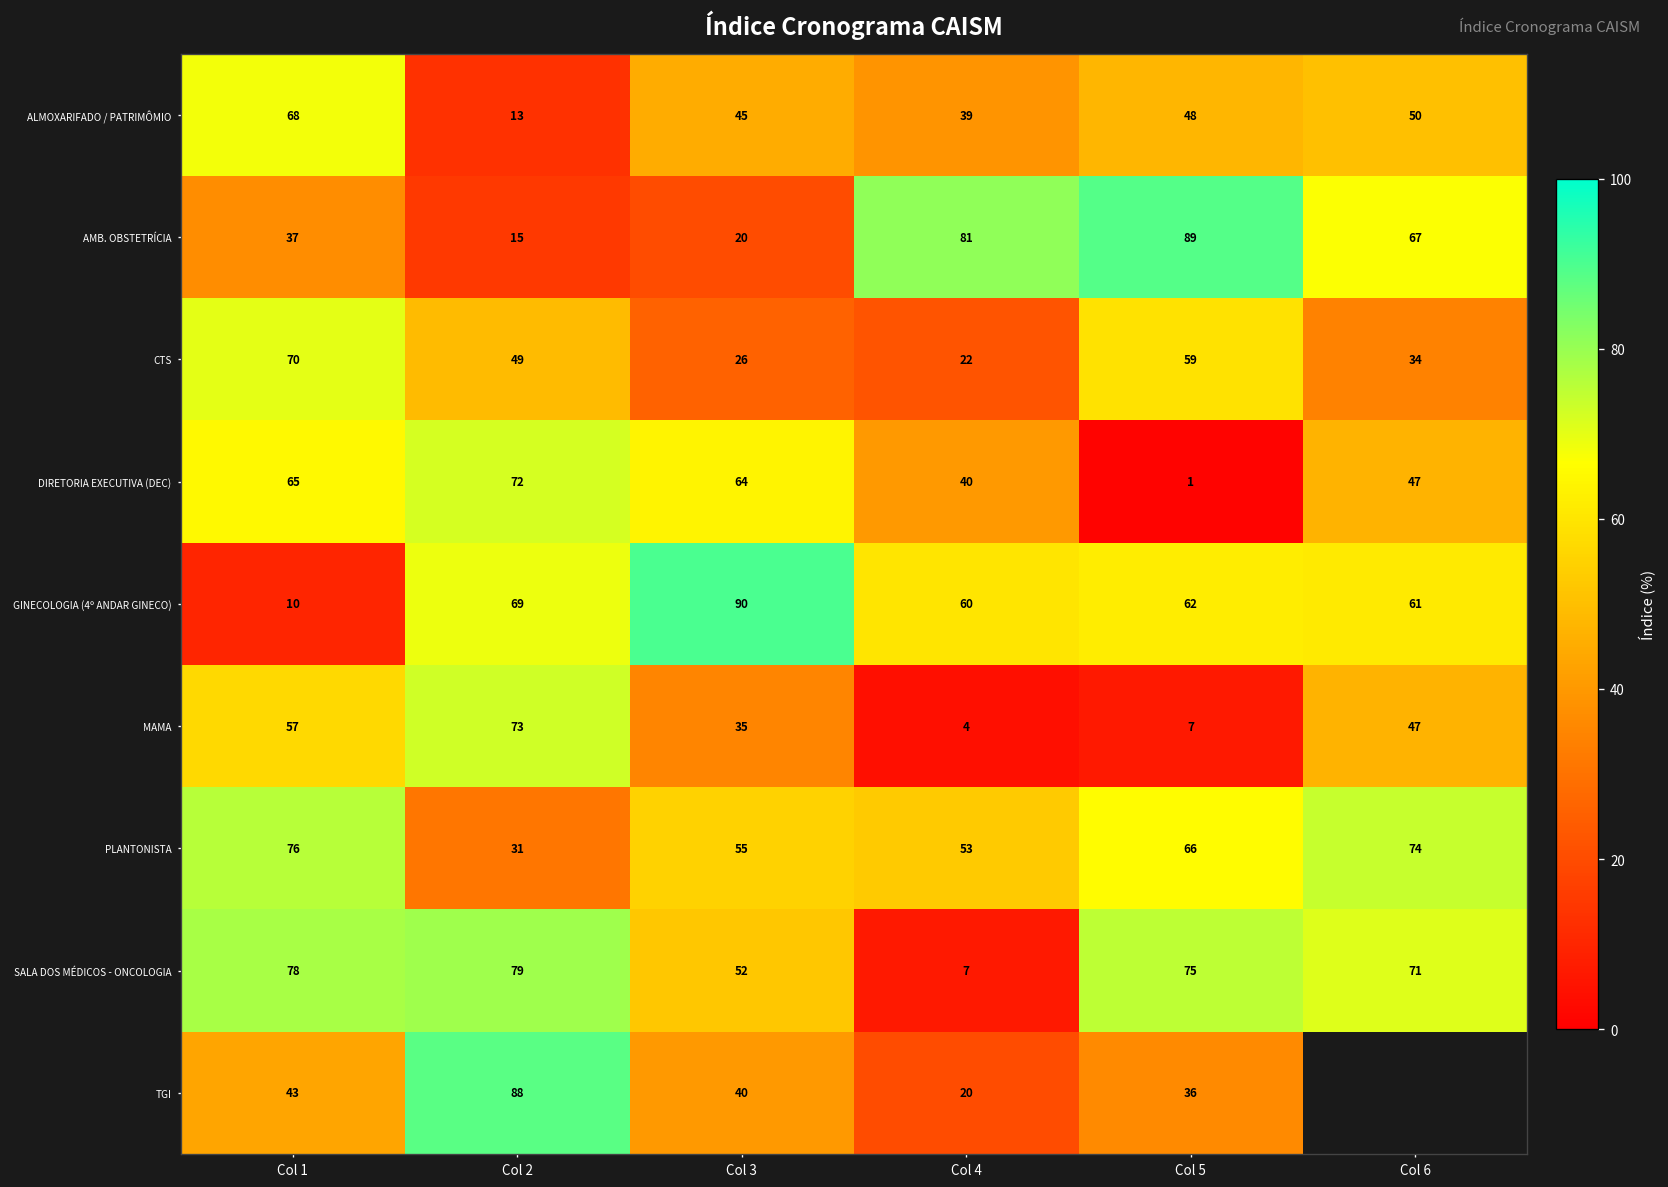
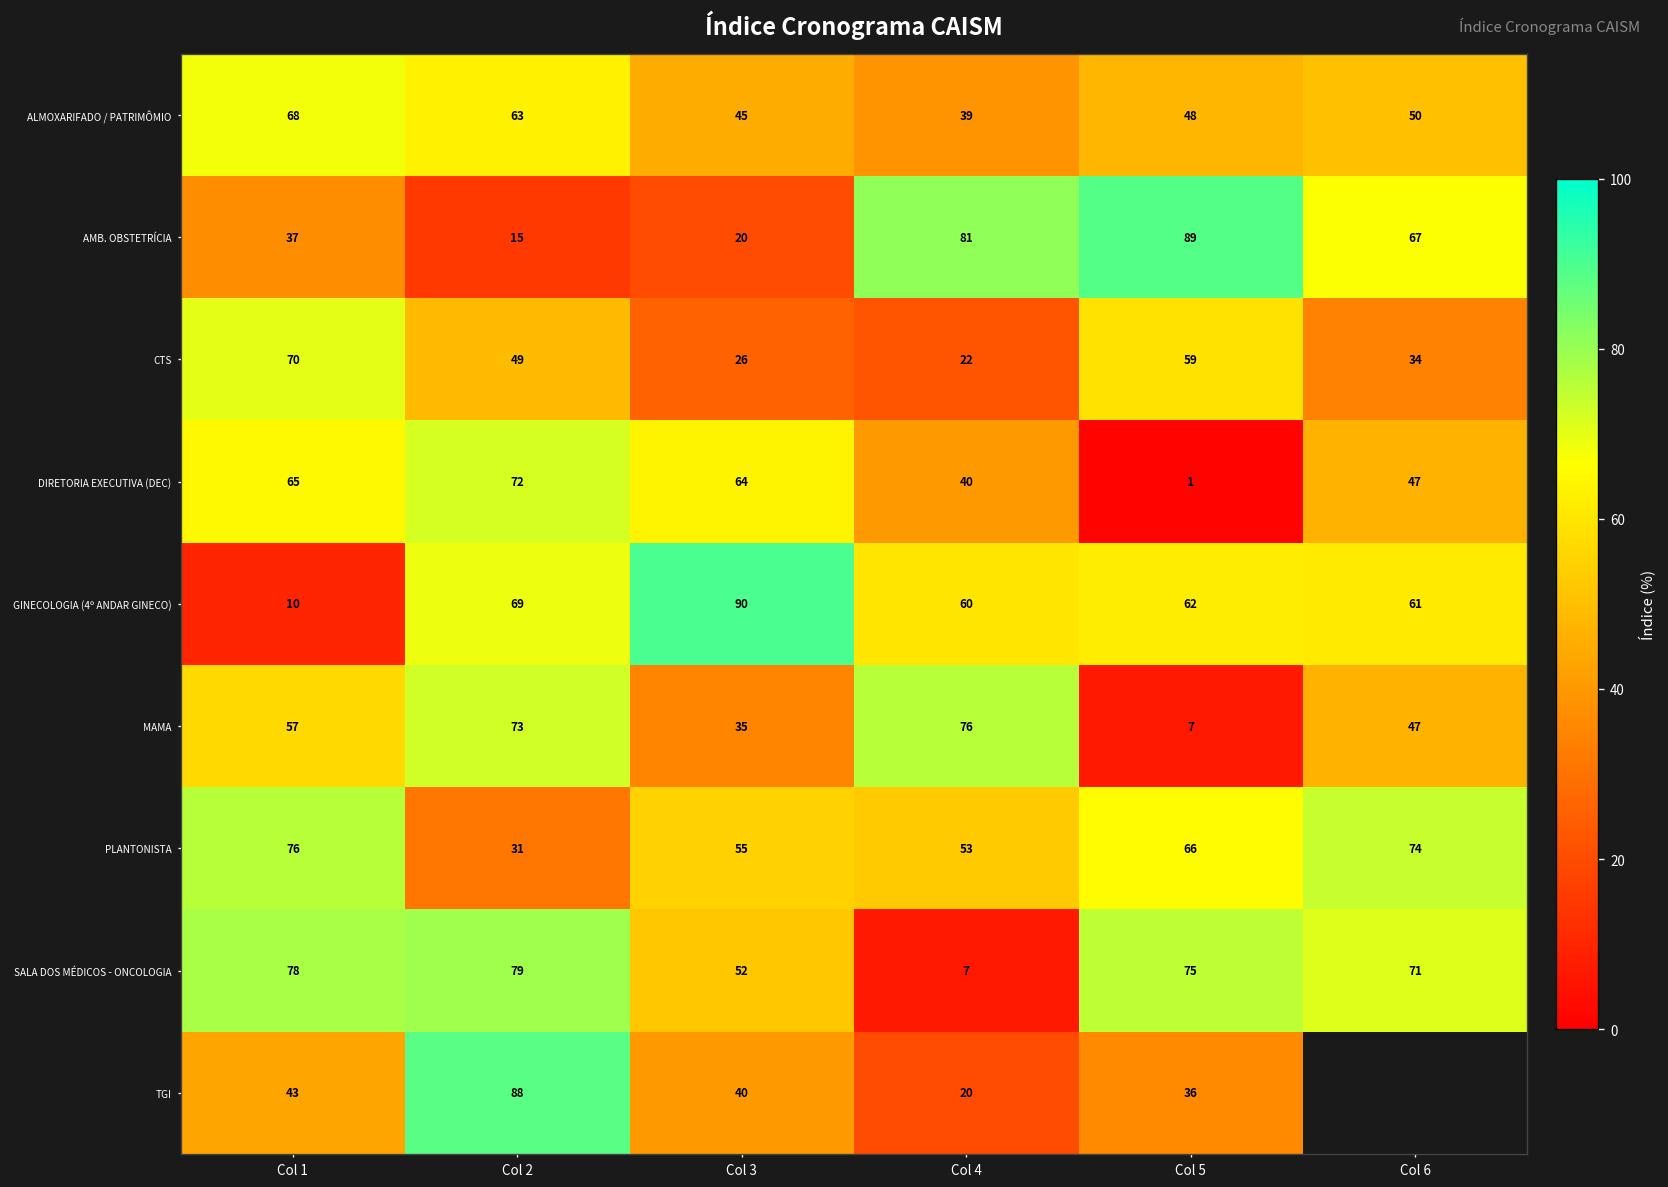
ALMOXARIFADO / PATRIMÔMIO, Col 2: 13 -> 63
MAMA, Col 4: 4 -> 76
